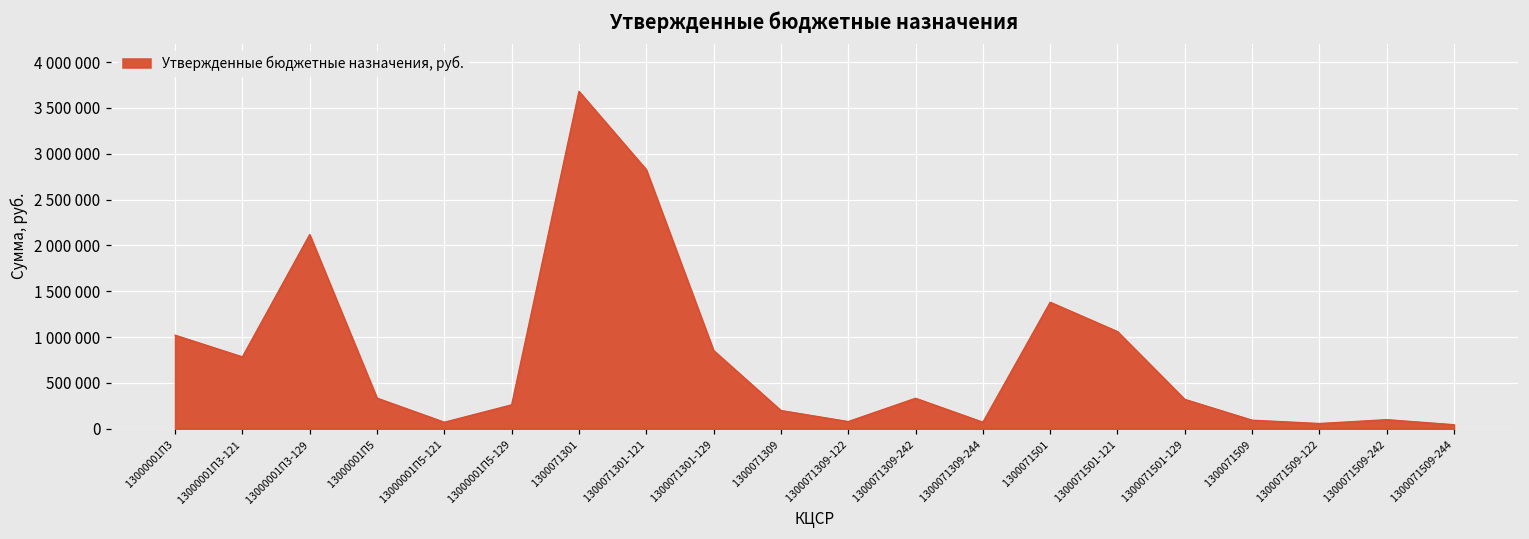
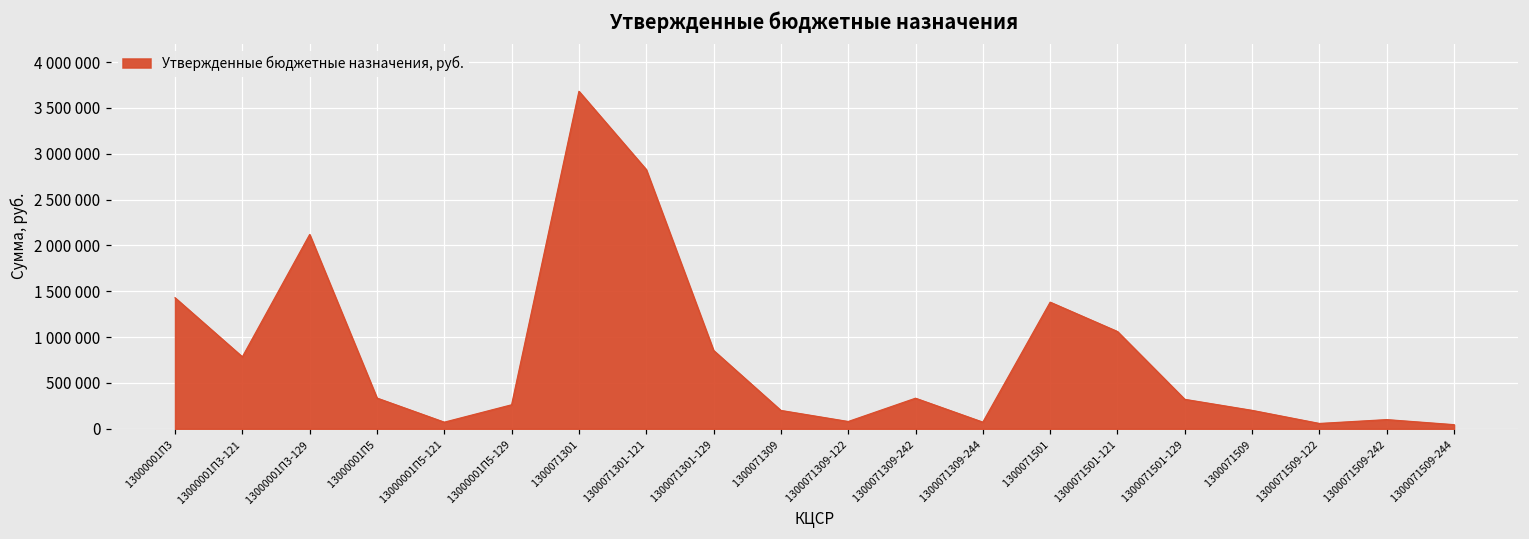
13000001П3: 1000000 -> 1400000
1300071509: 100000 -> 200000
